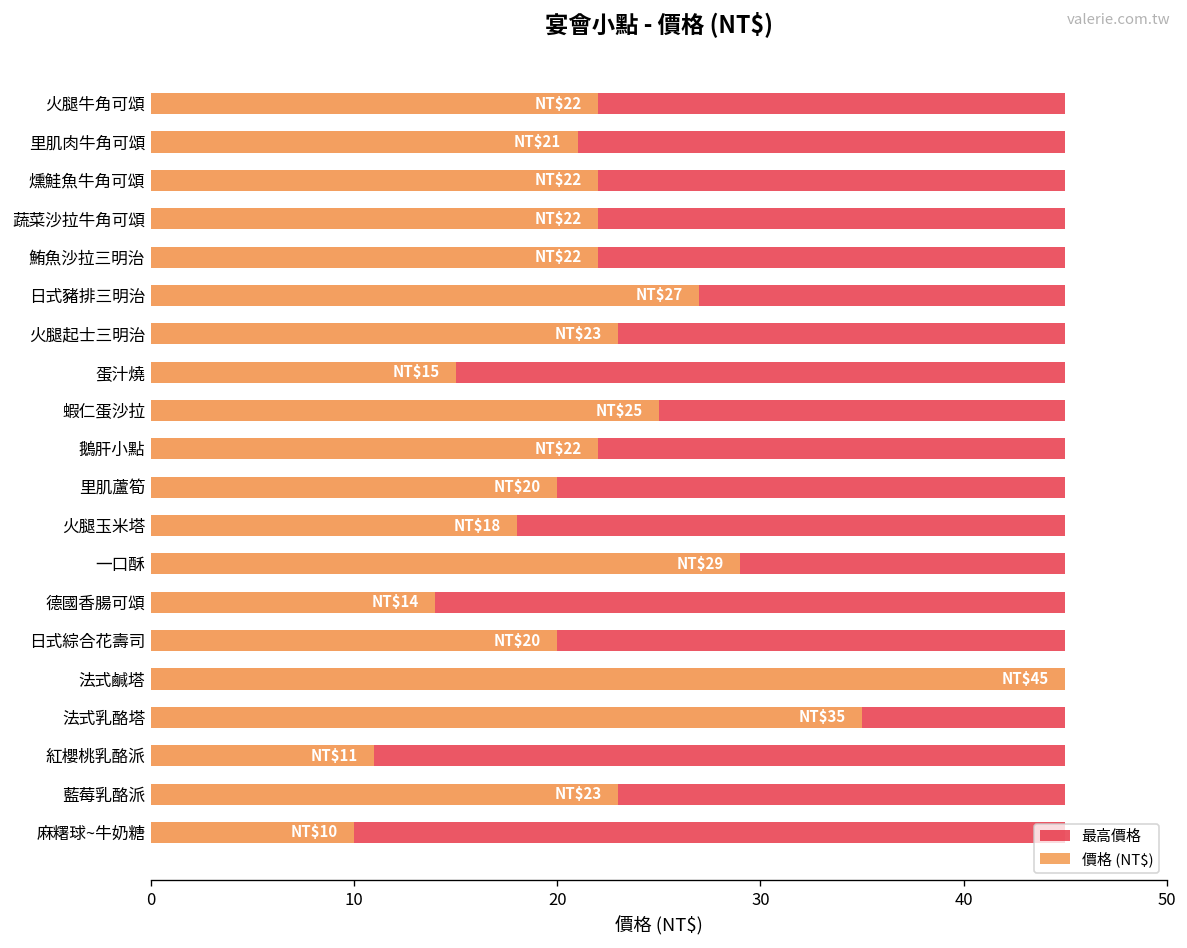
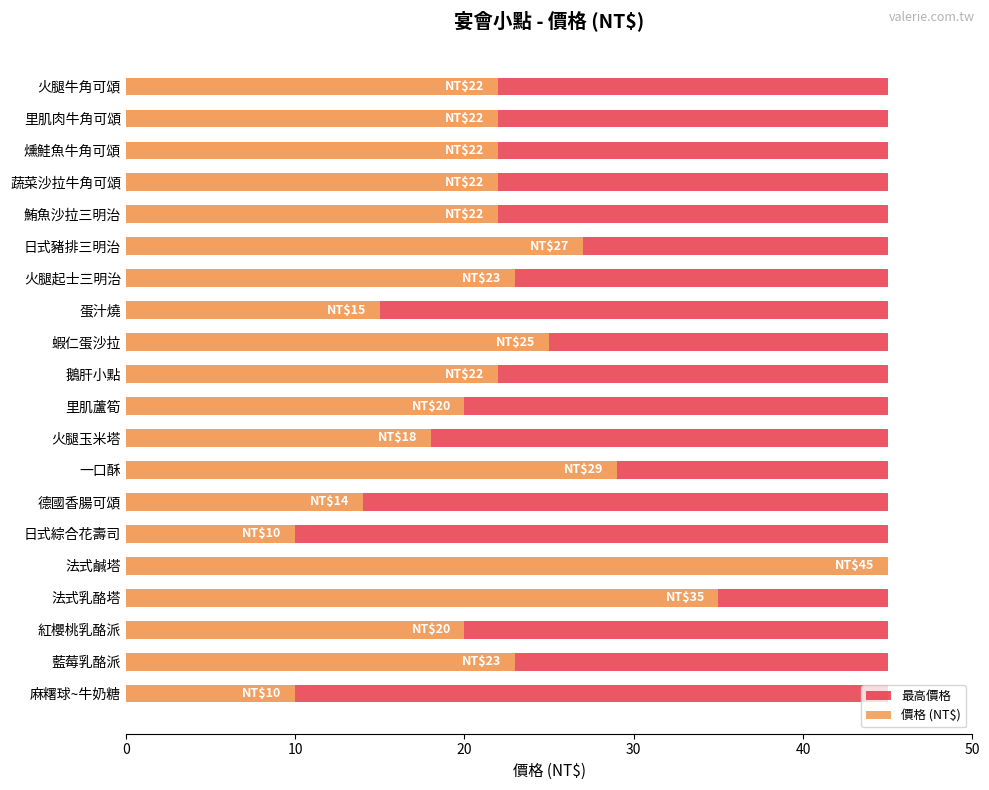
價格 (NT$), 里肌肉牛角可頌: $21 -> $22
價格 (NT$), 日式綜合花壽司: $20 -> $10
價格 (NT$), 紅櫻桃乳酪派: $11 -> $20
